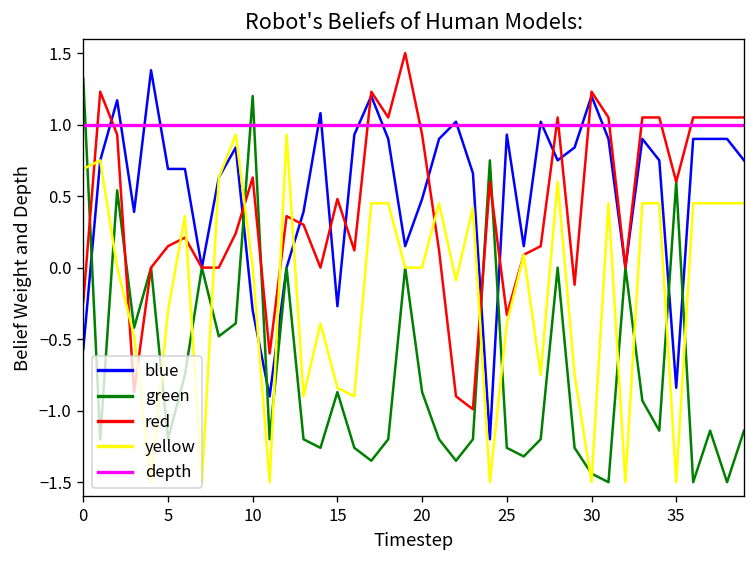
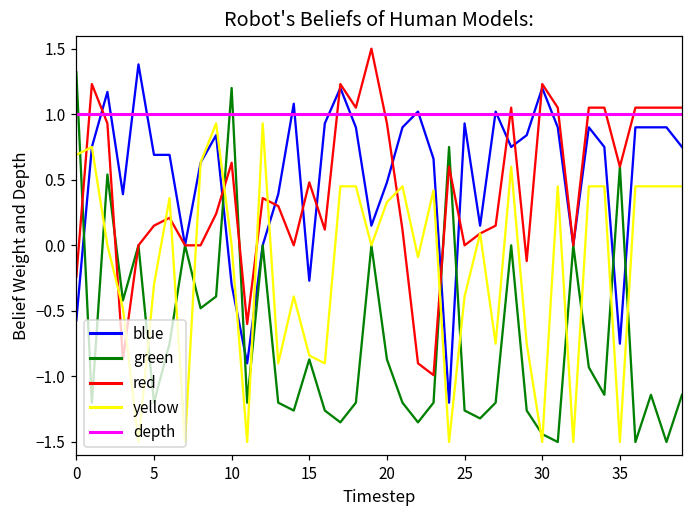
yellow, 20: 0.00 -> 0.33
red, 25: -0.33 -> 0.00
blue, 35: -0.84 -> -0.75
